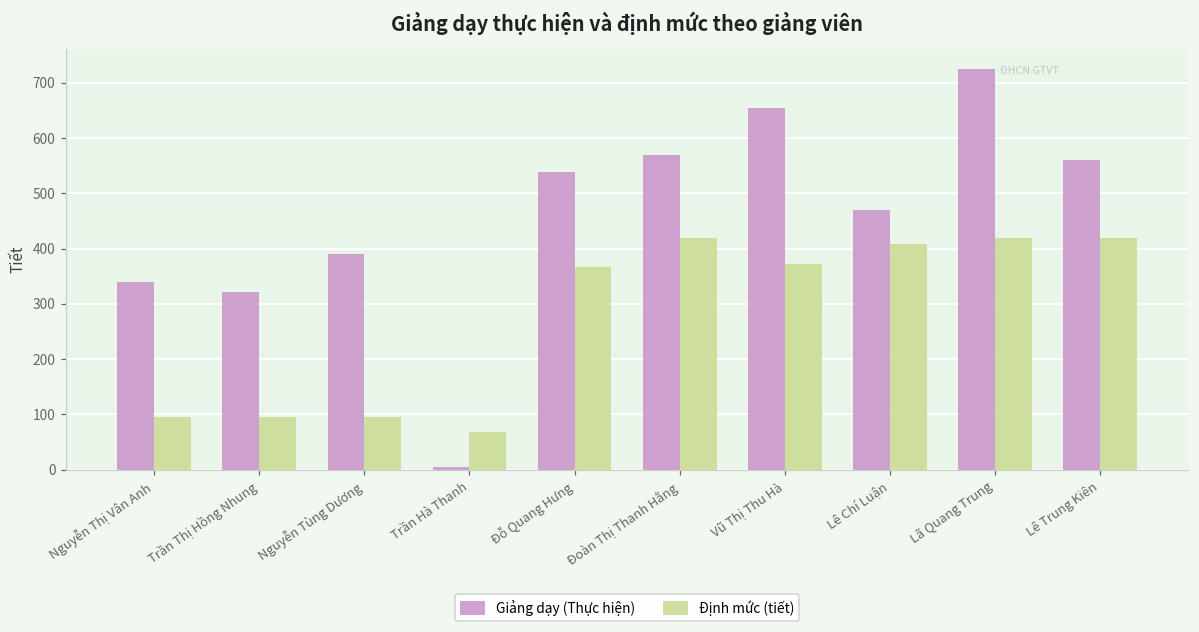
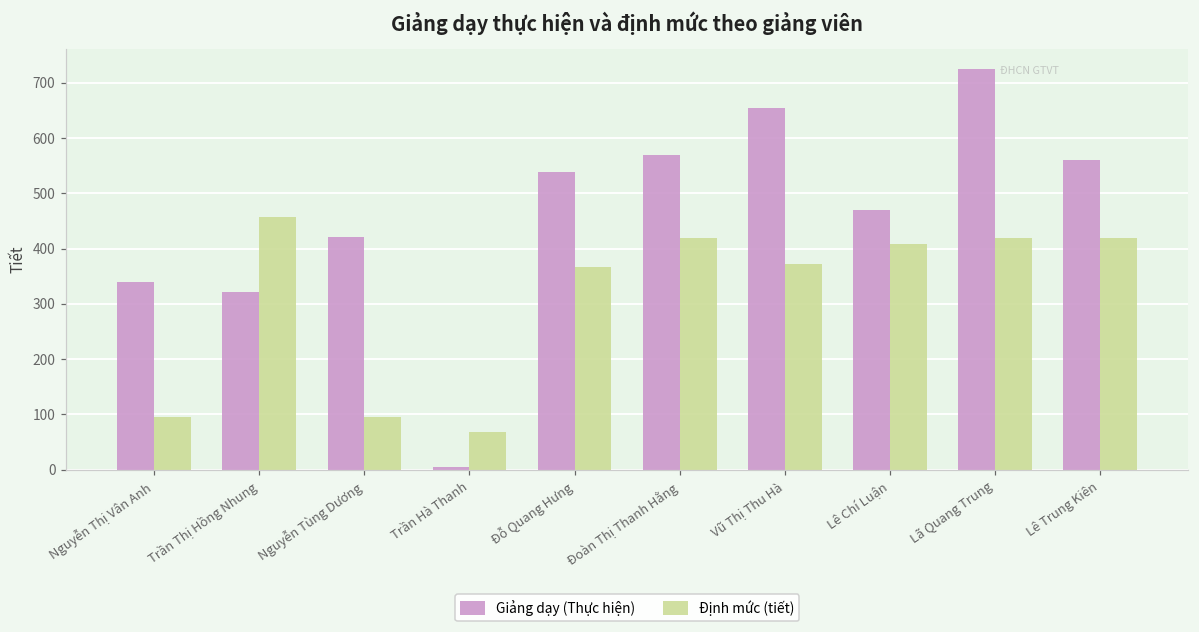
Định mức (tiết), Trần Thị Hồng Nhung: 90 -> 460
Giảng dạy (Thực hiện), Nguyễn Tùng Dương: 390 -> 420
